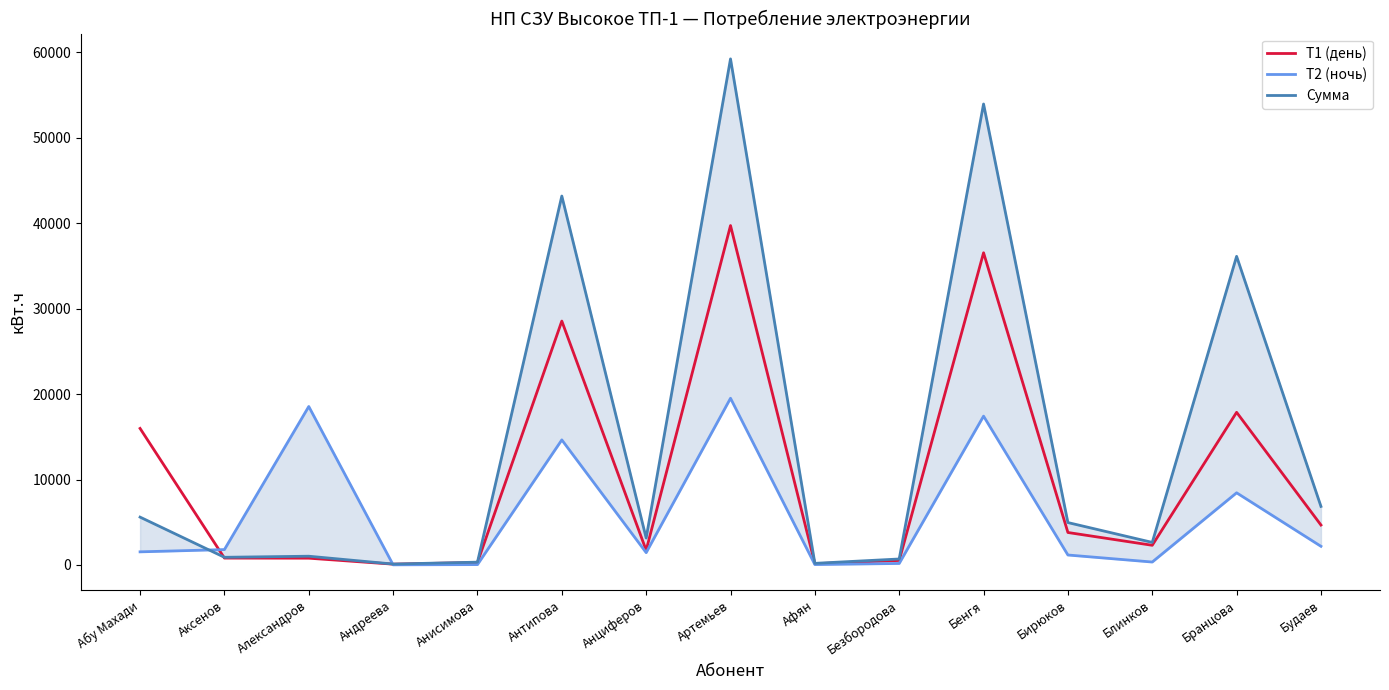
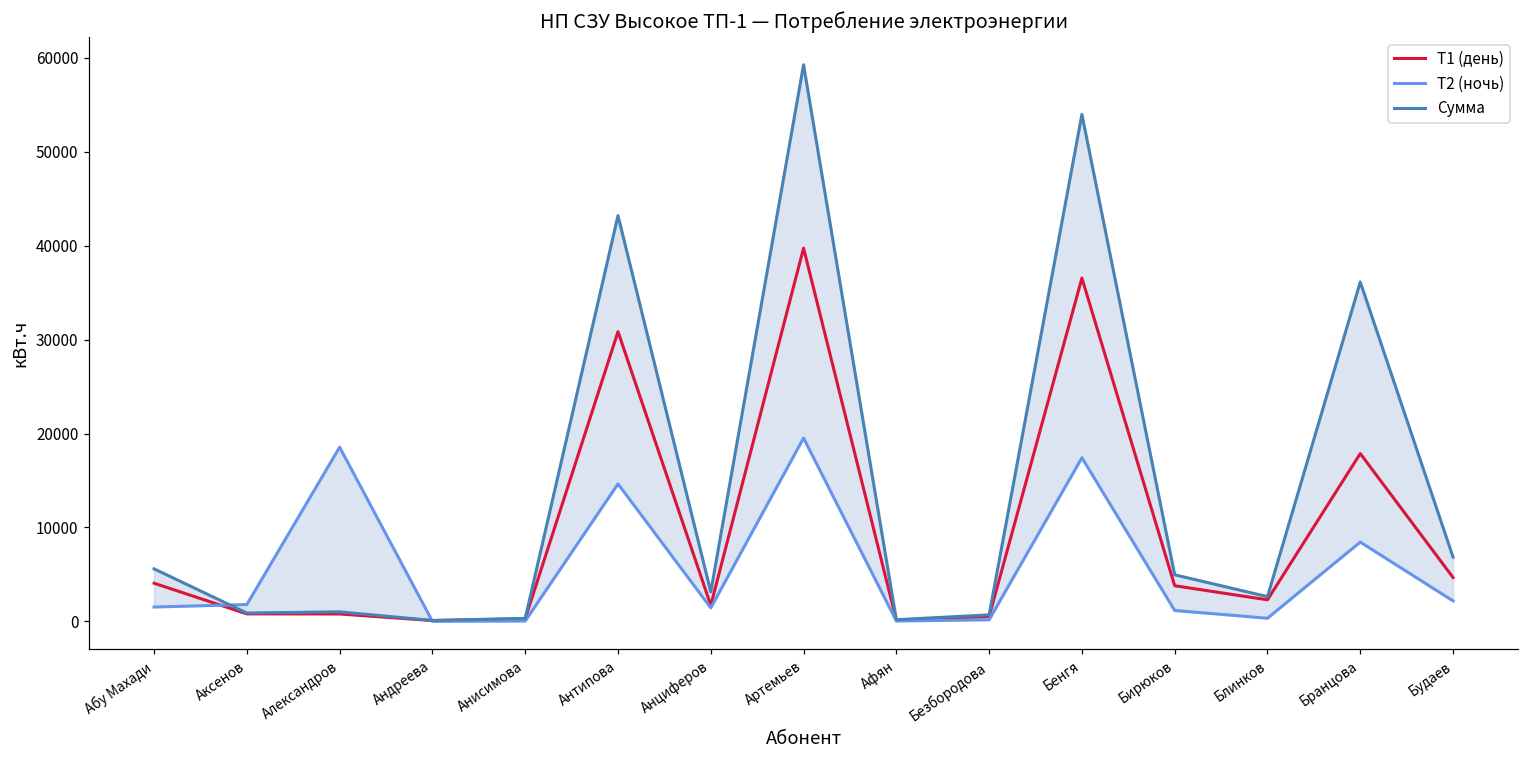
Т1 (день), Абу Махади: 16000 -> 4000
Т1 (день), Антипова: 29000 -> 31000
